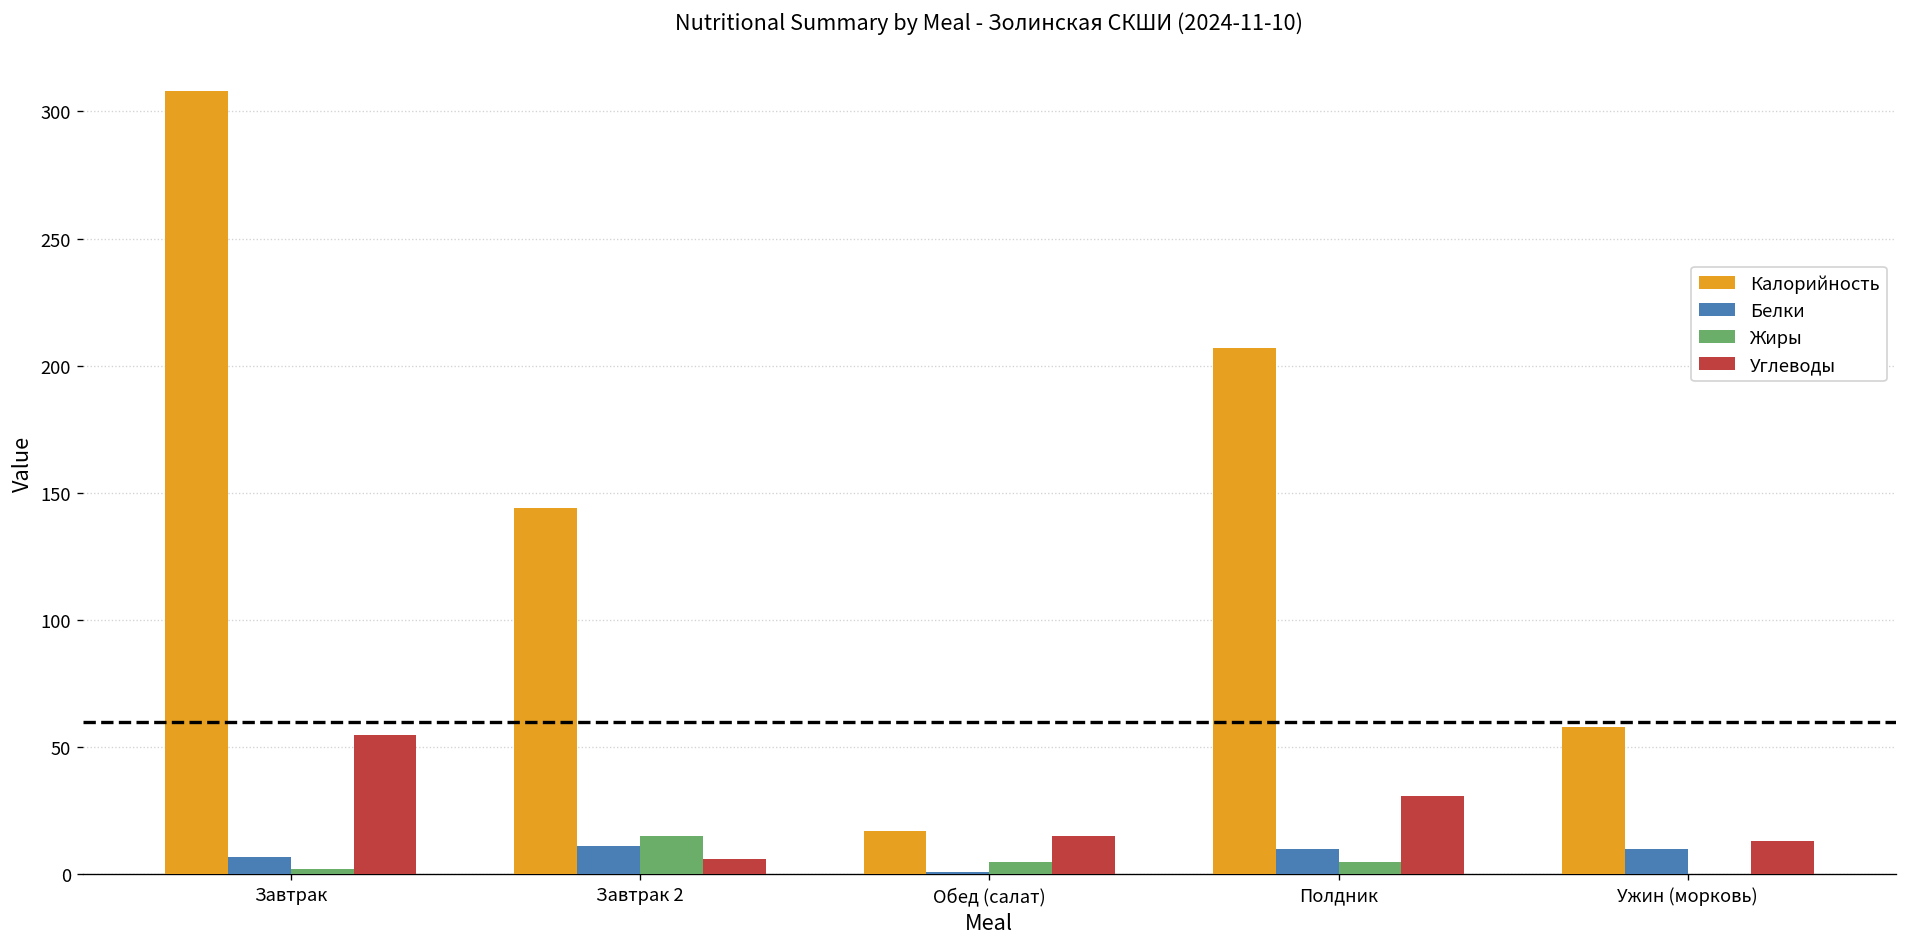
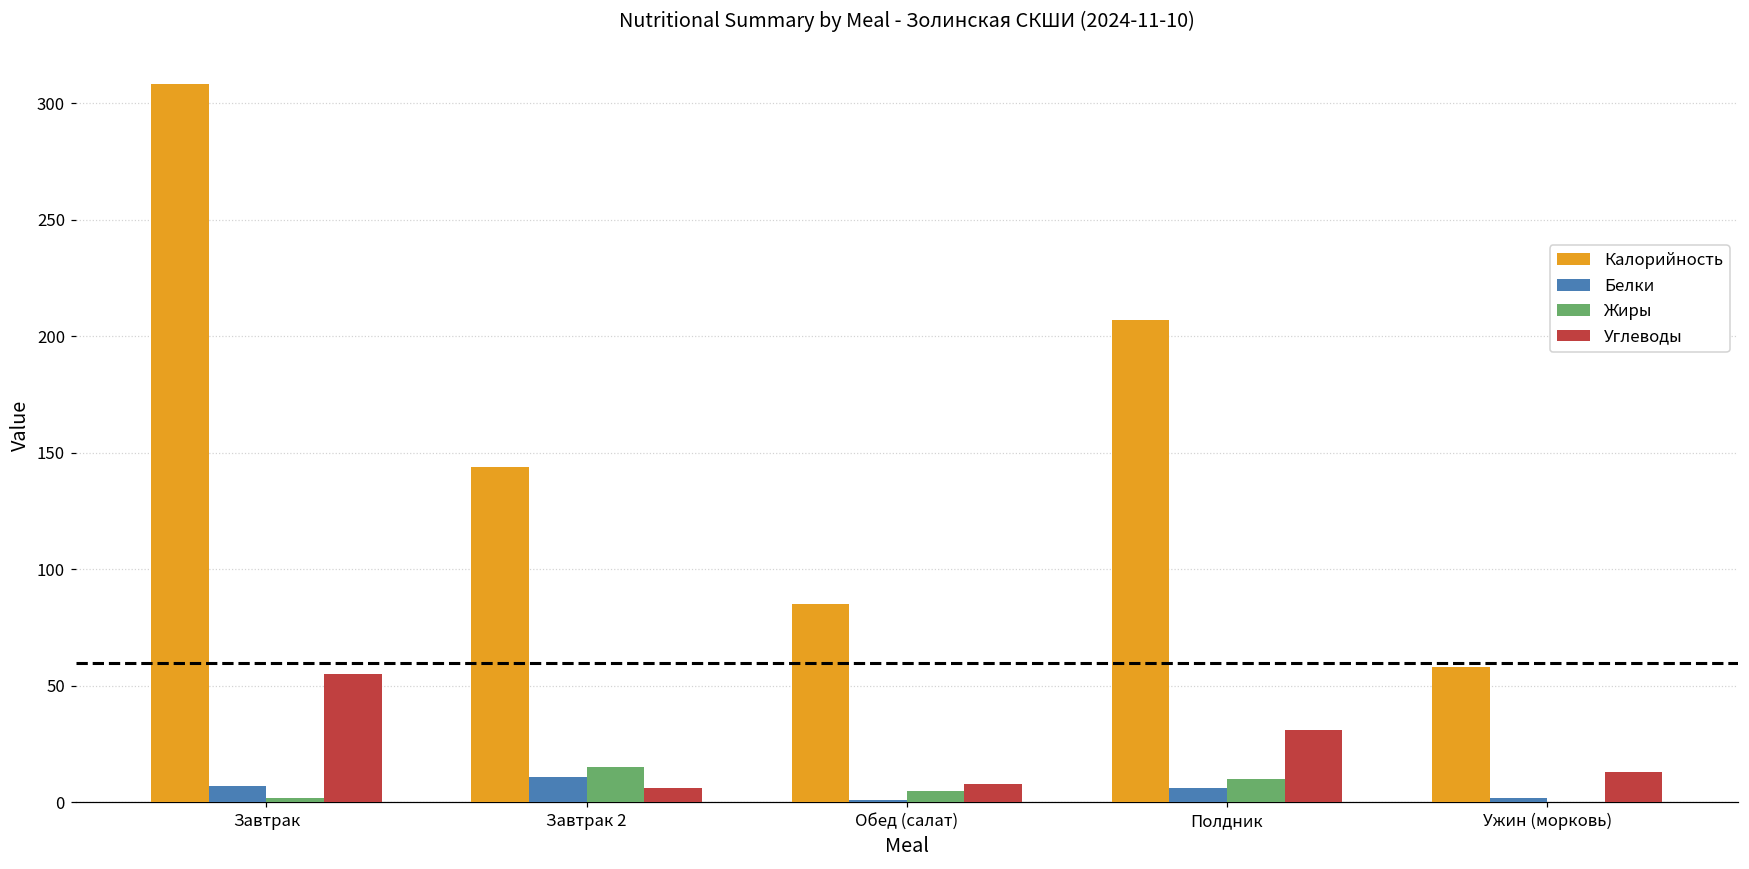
Калорийность, Обед (салат): 17 -> 85
Углеводы, Обед (салат): 15 -> 8
Белки, Полдник: 10 -> 6
Жиры, Полдник: 5 -> 10
Белки, Ужин (морковь): 10 -> 2
